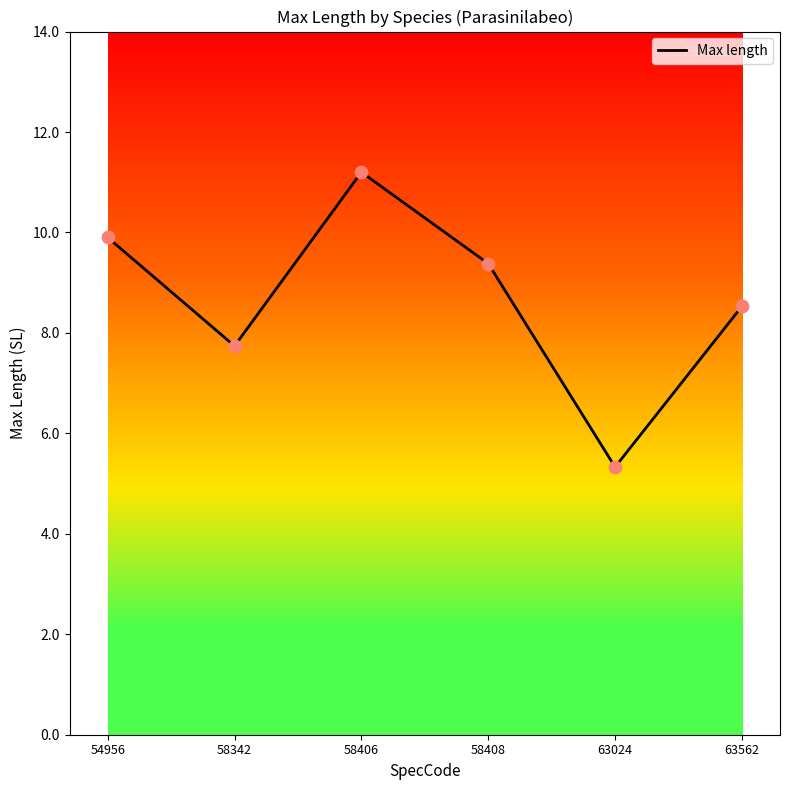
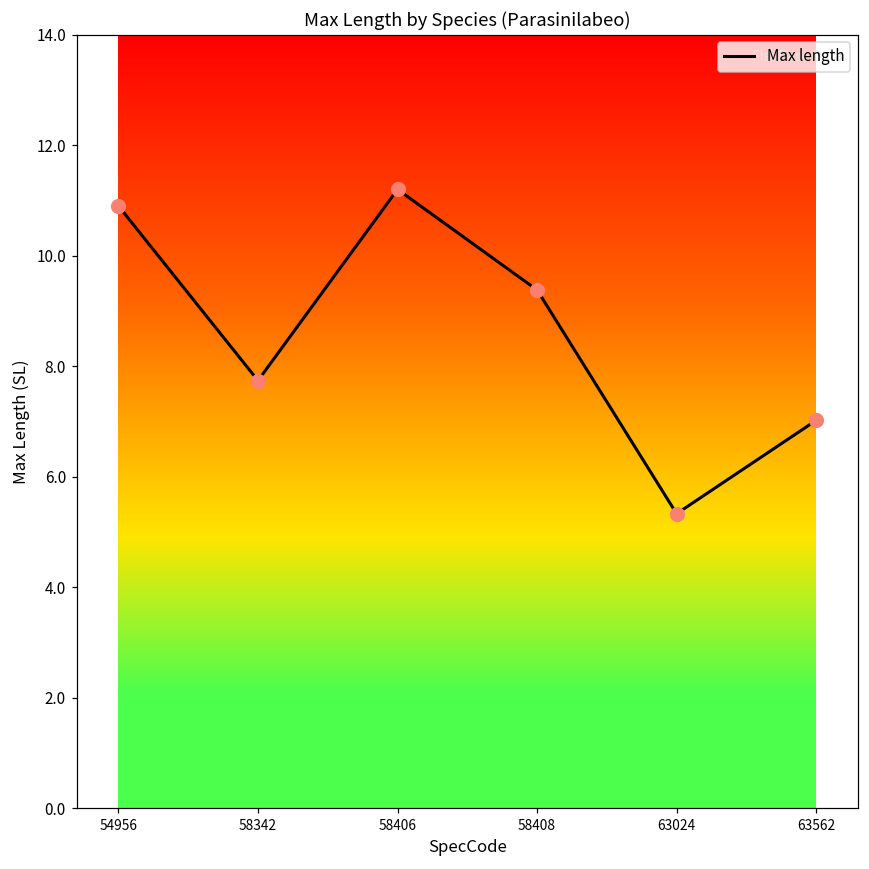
54956: 9.9 -> 10.9
63562: 8.5 -> 7.0
